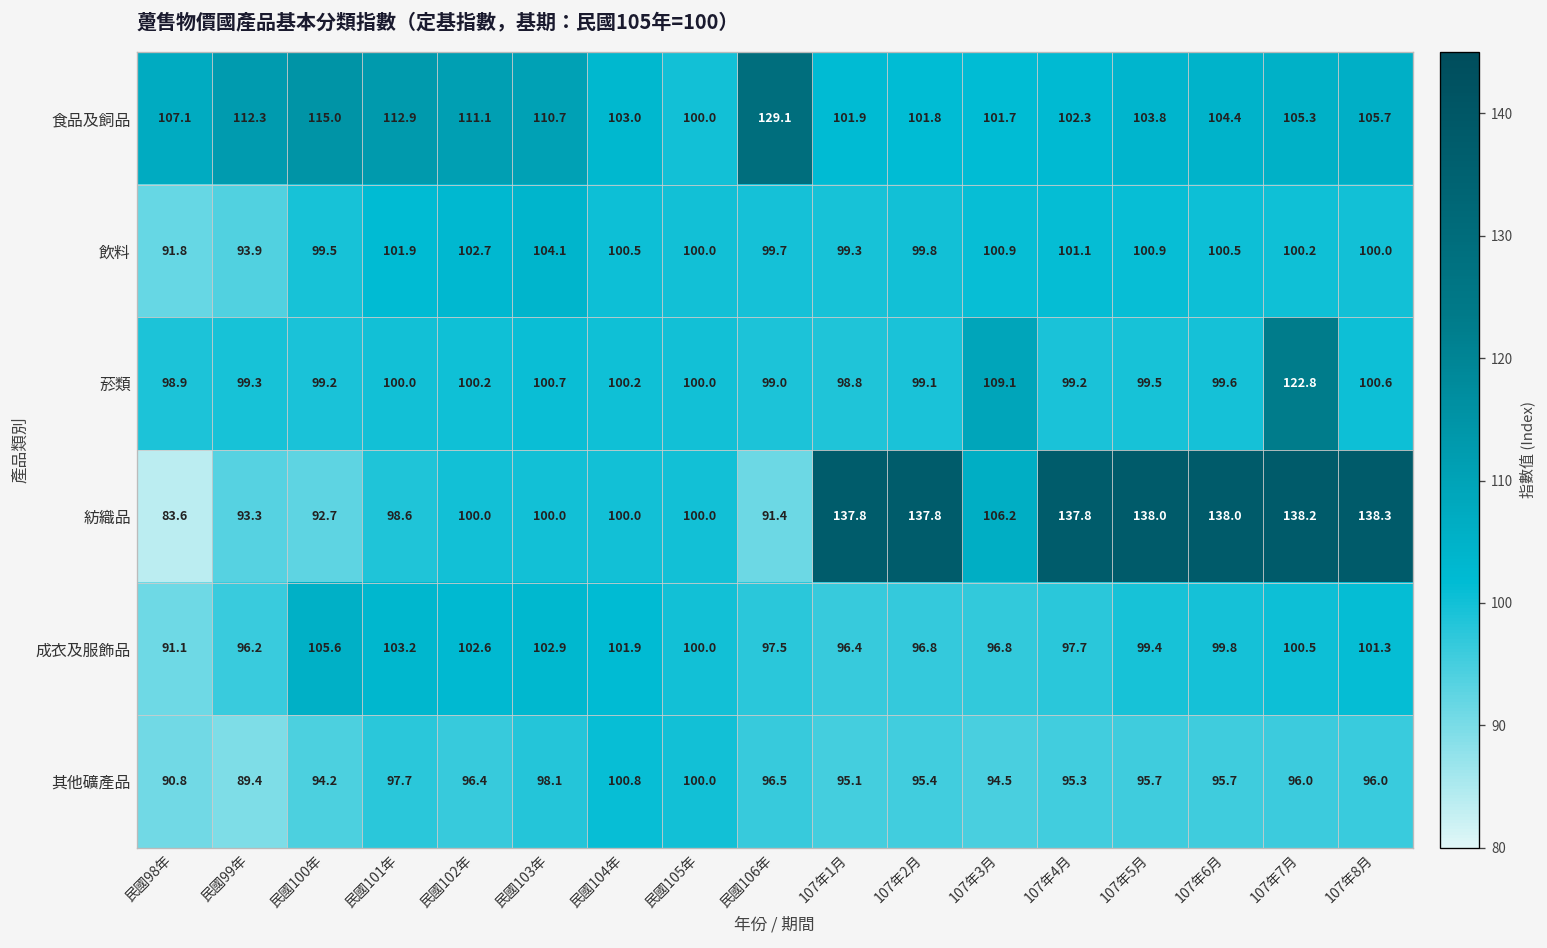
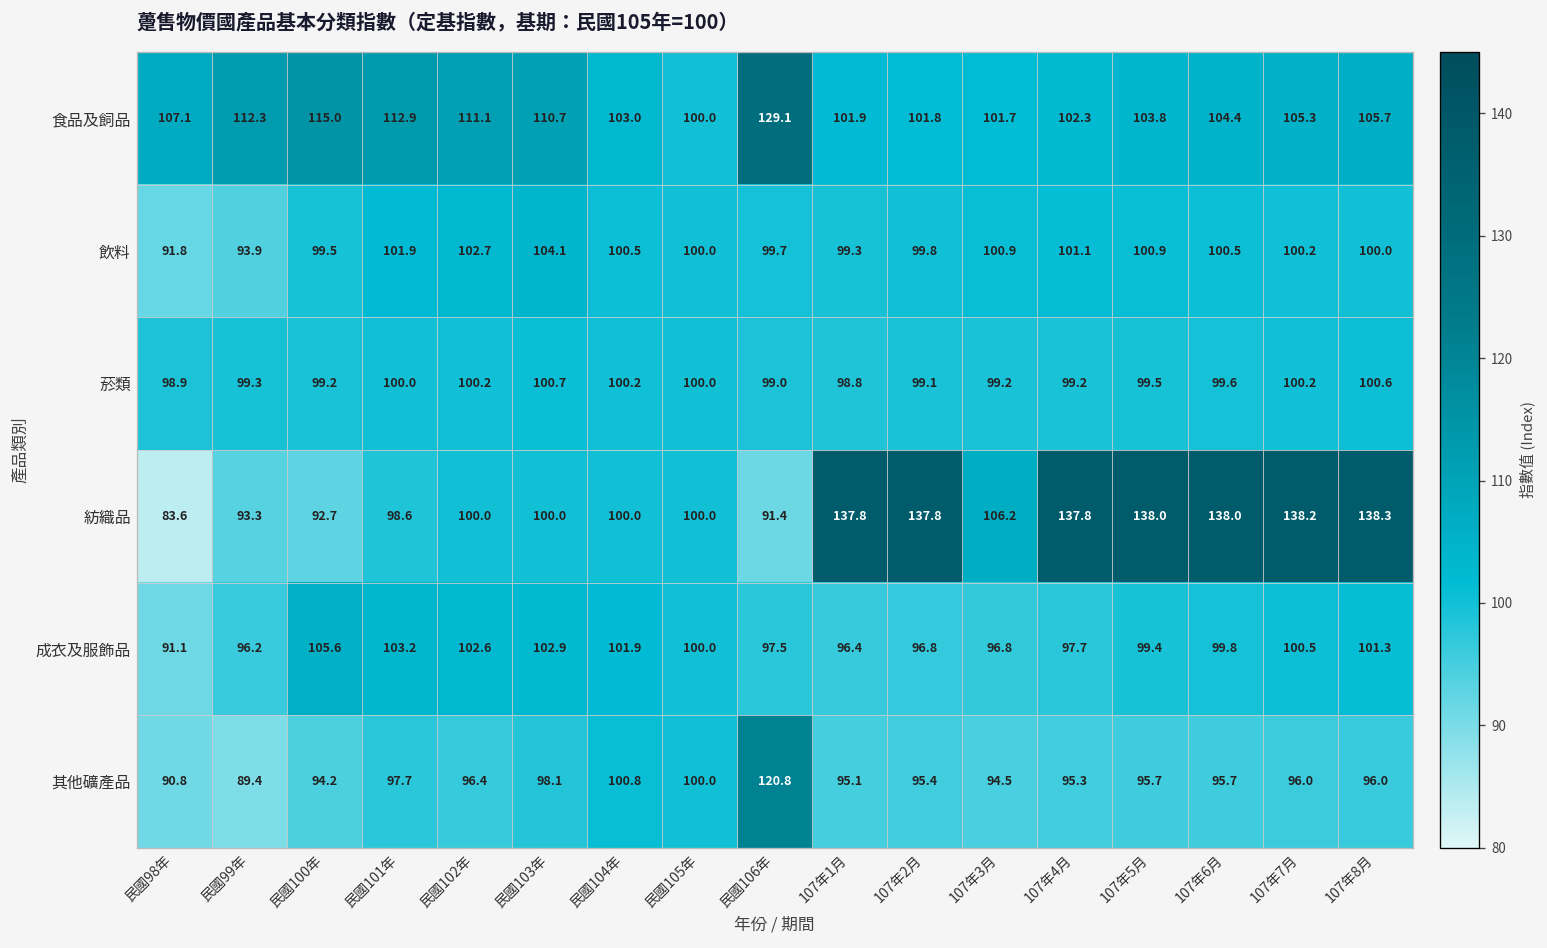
菸類, 107年3月: 109.1 -> 99.2
菸類, 107年7月: 122.8 -> 100.2
其他礦產品, 民國106年: 96.5 -> 120.8
